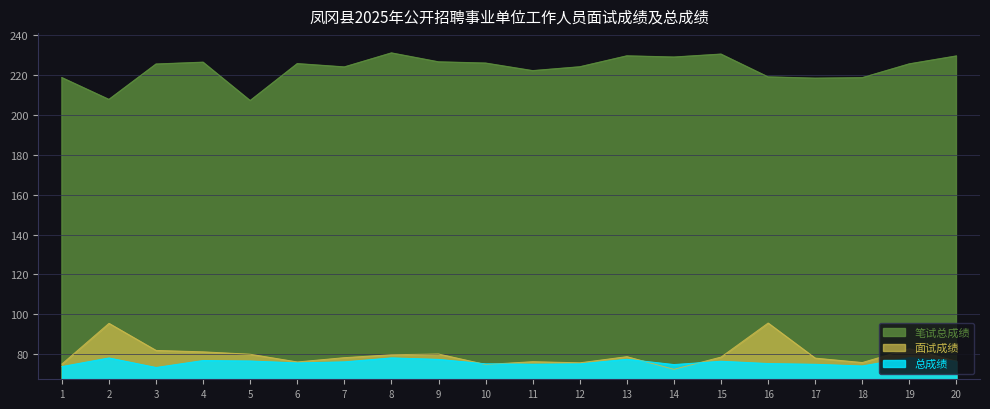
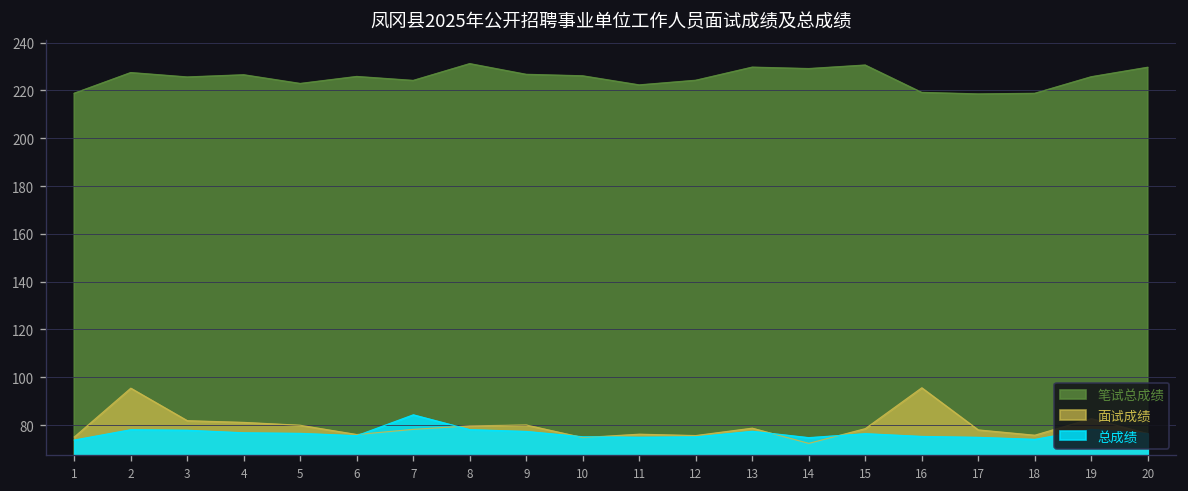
笔试总成绩, 2: 208 -> 227
总成绩, 3: 73 -> 78
笔试总成绩, 5: 207 -> 223
总成绩, 7: 76 -> 84
